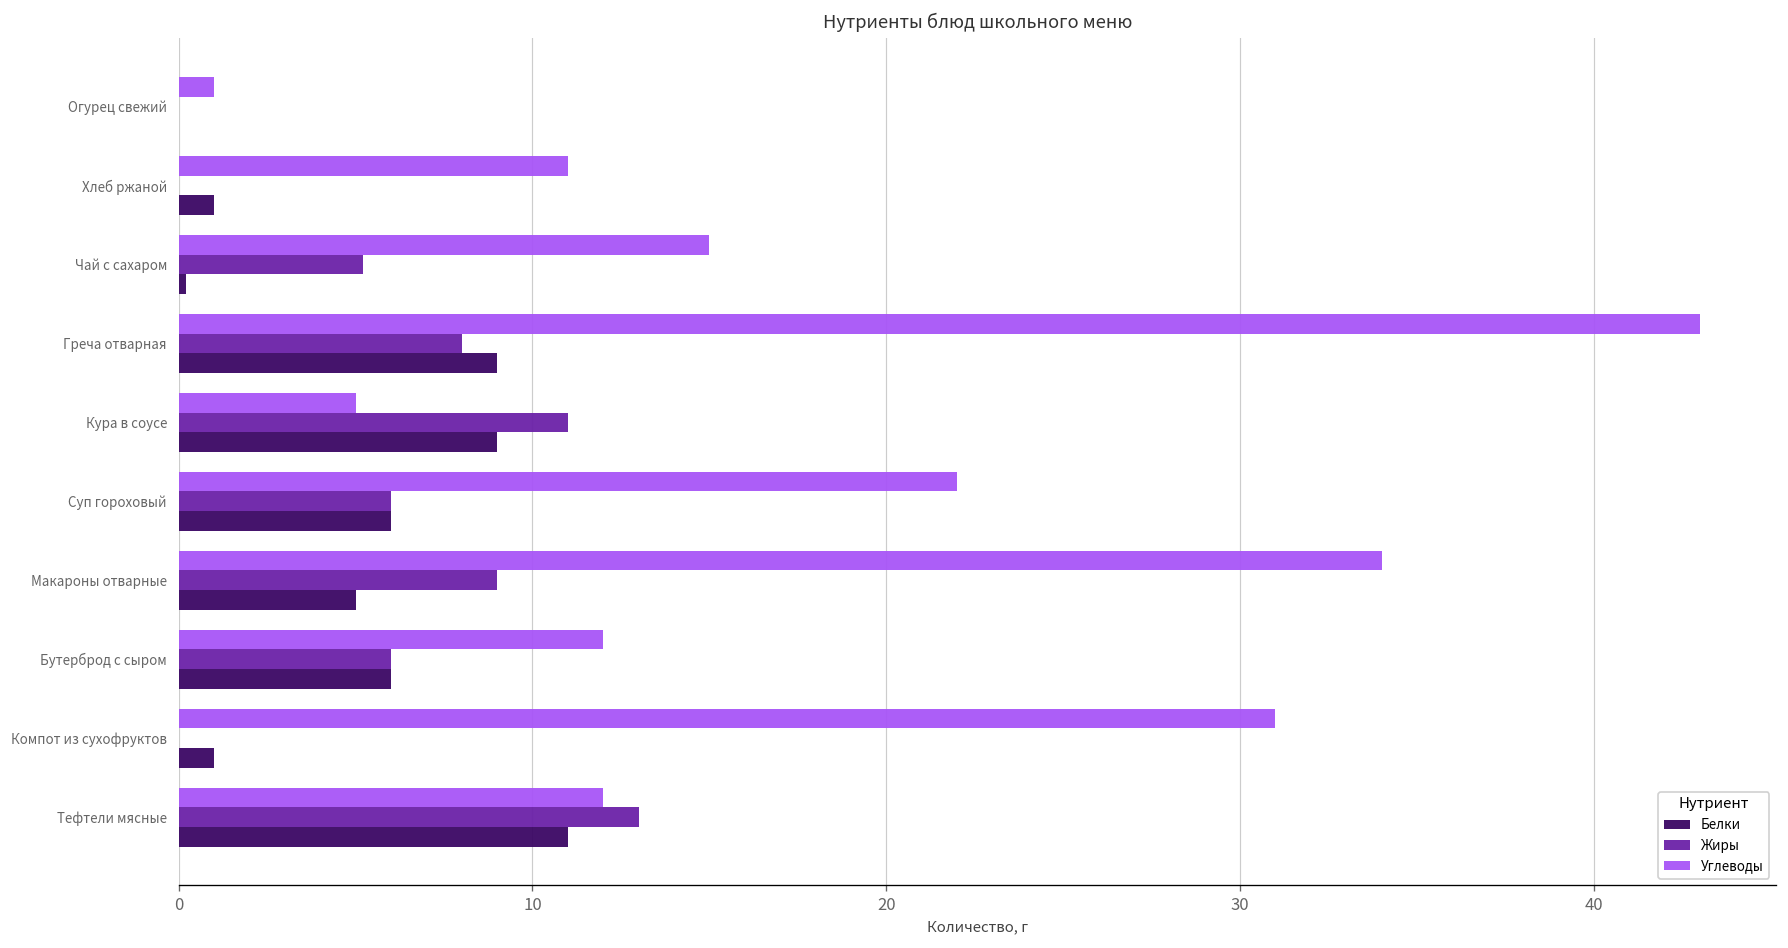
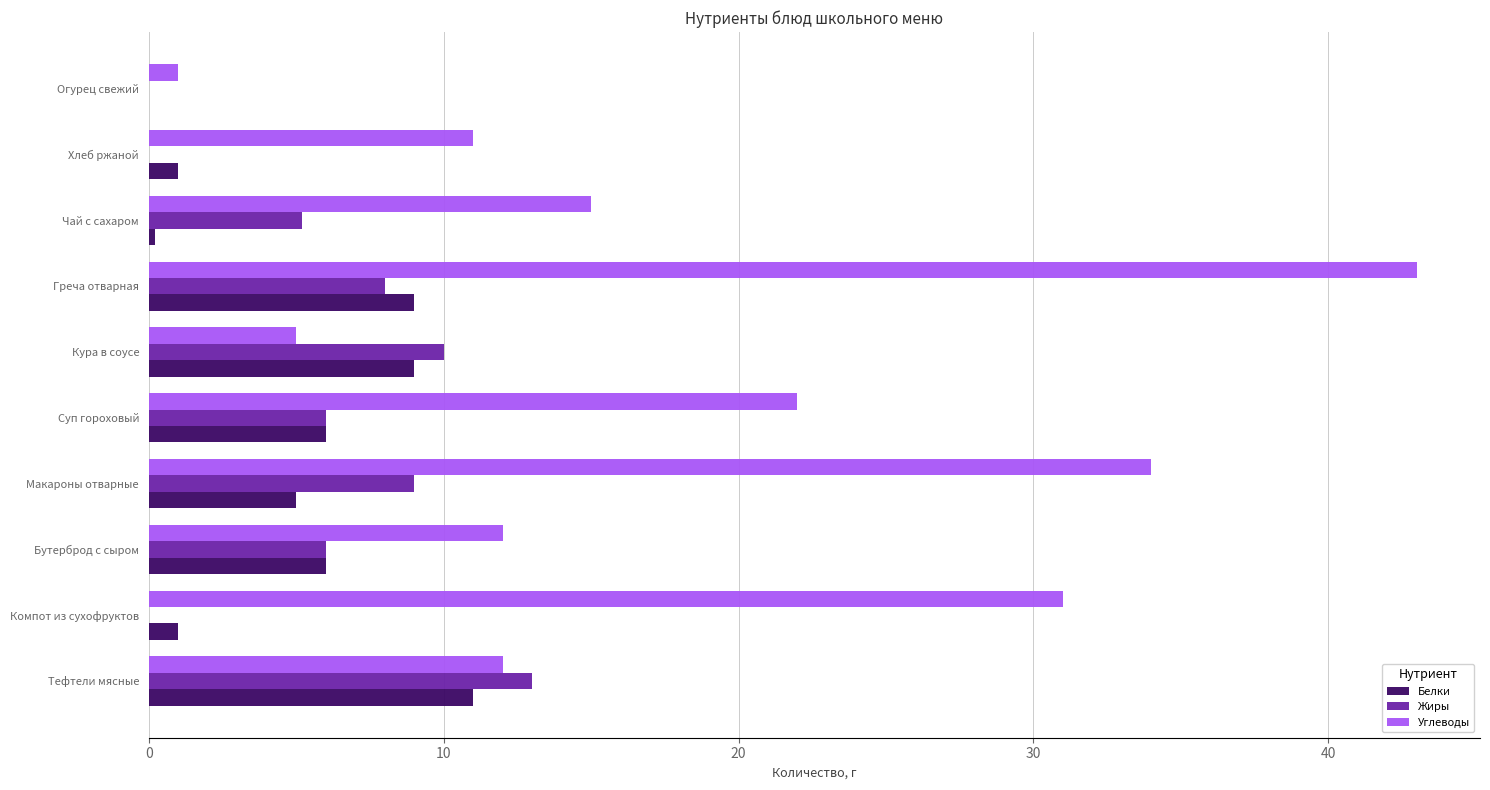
Жиры, Кура в соусе: 11 -> 10
